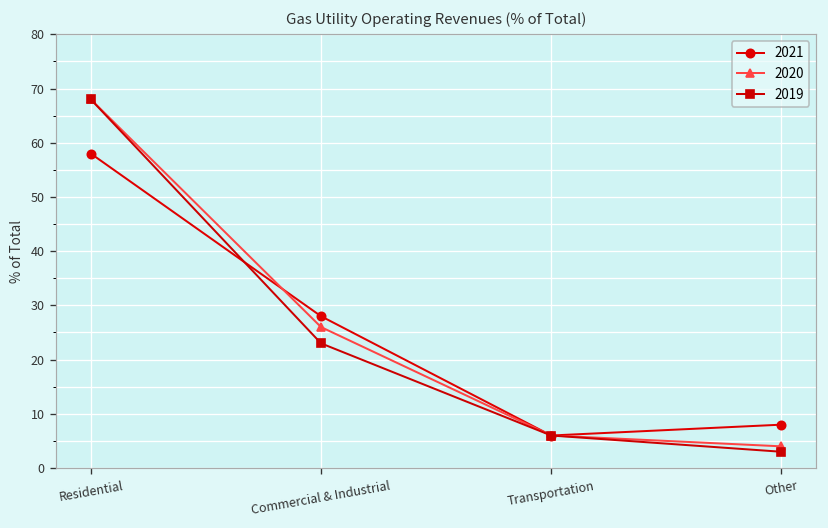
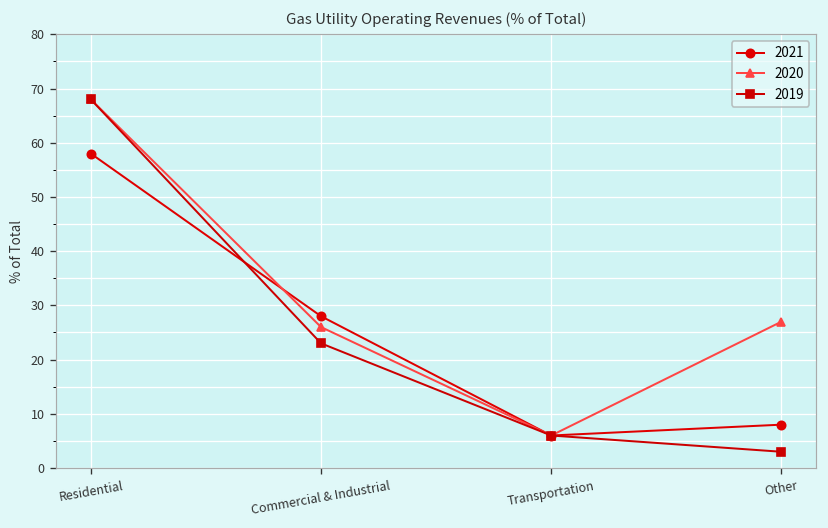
2020, Other: 4 -> 27
